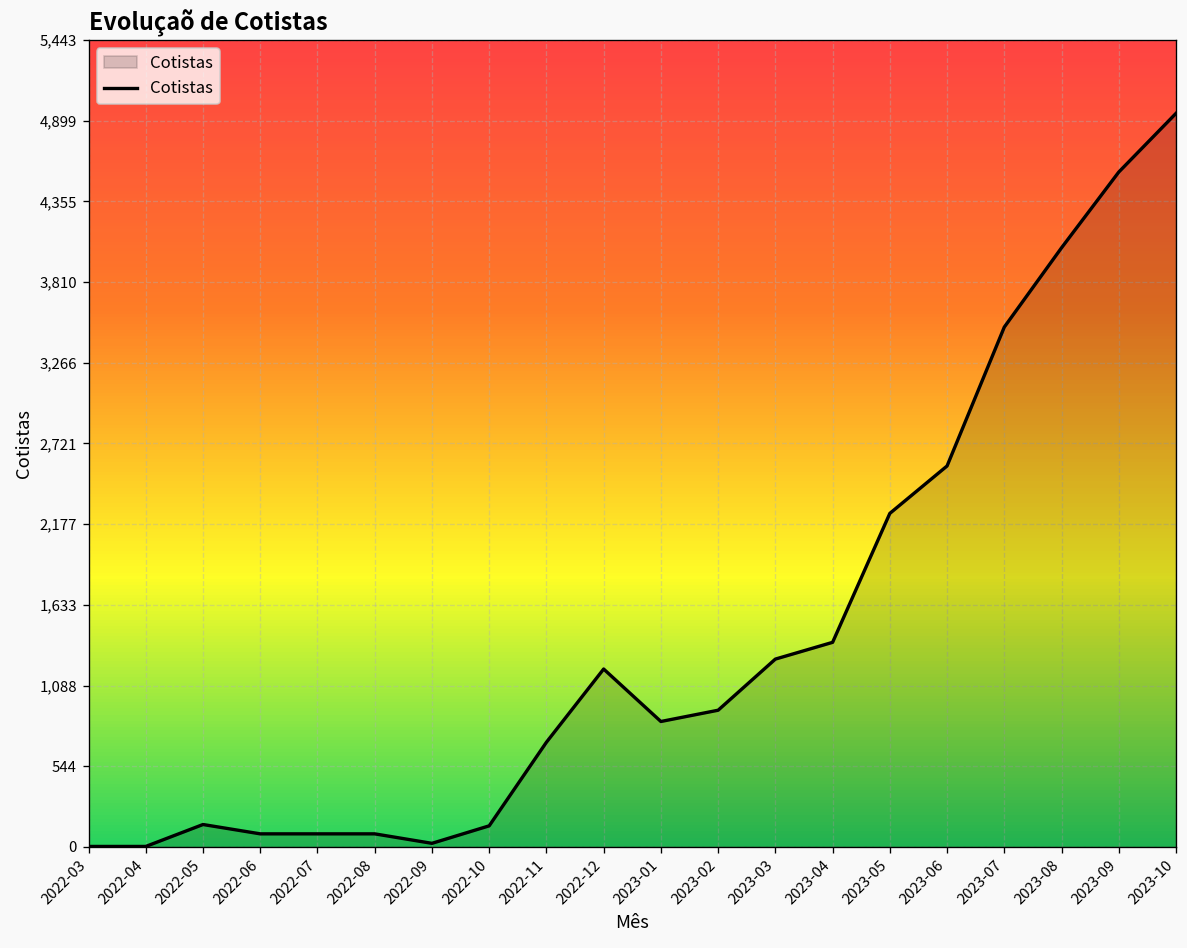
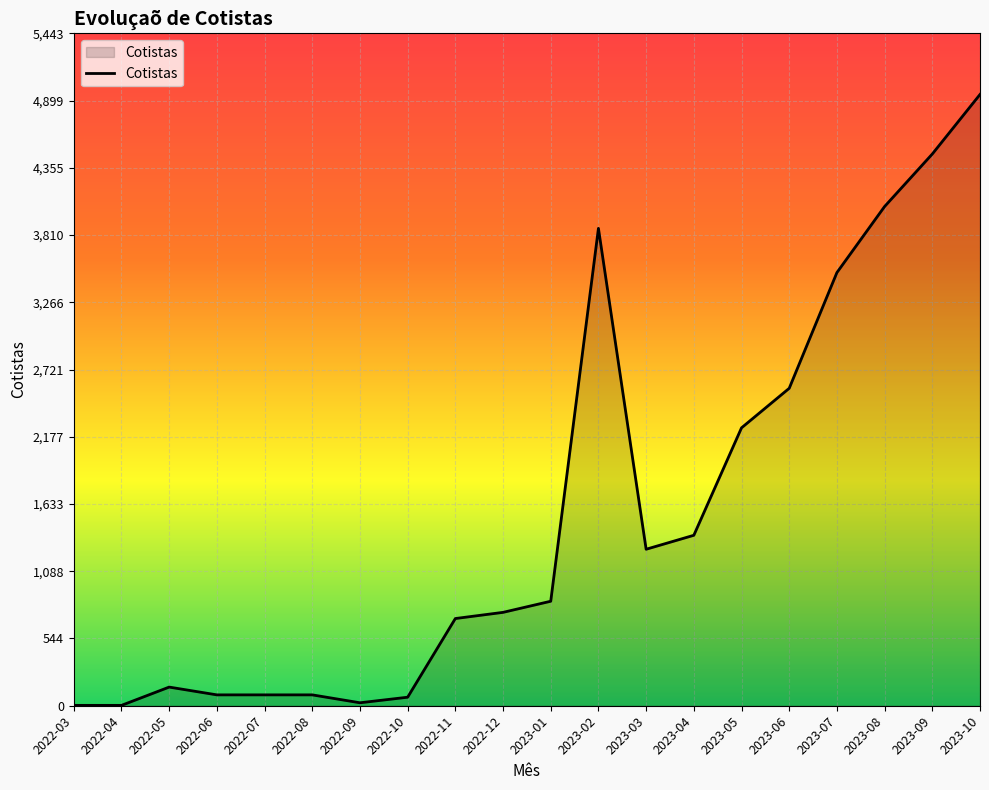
2022-10: 140 -> 70
2022-12: 1,200 -> 760
2023-02: 920 -> 3,870
2023-09: 4,550 -> 4,470
